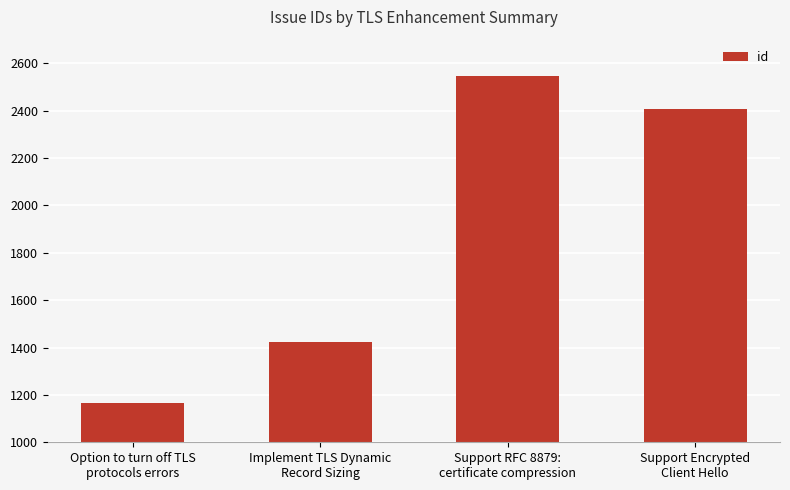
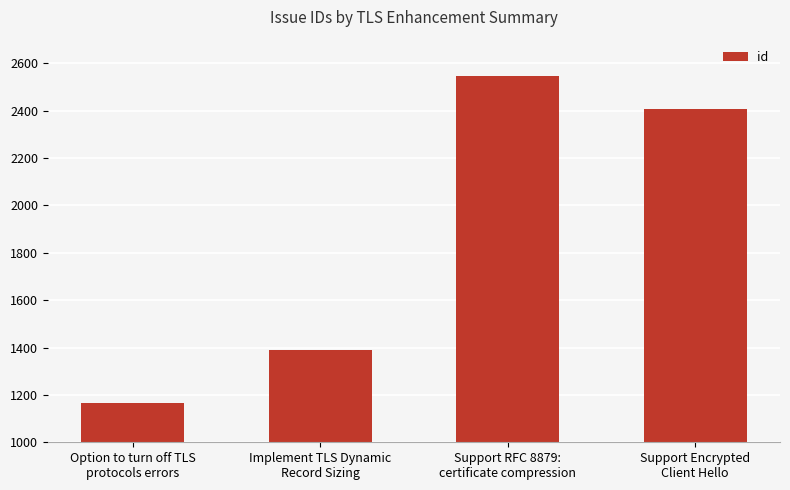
Implement TLS Dynamic Record Sizing: 1420 -> 1390
